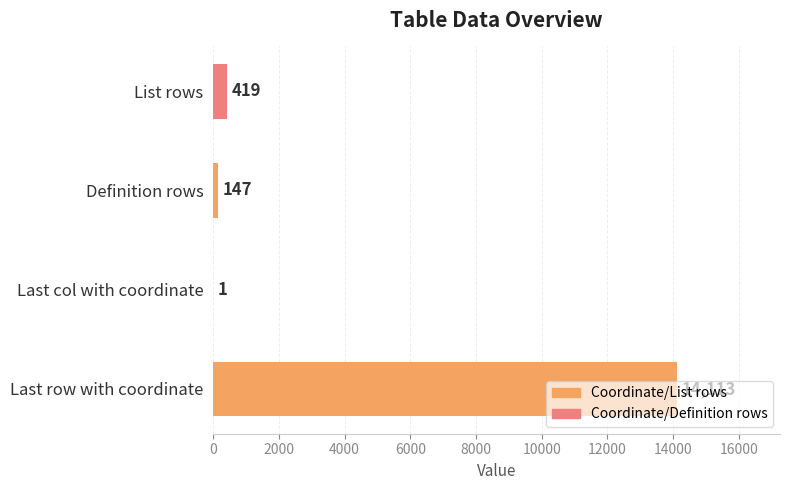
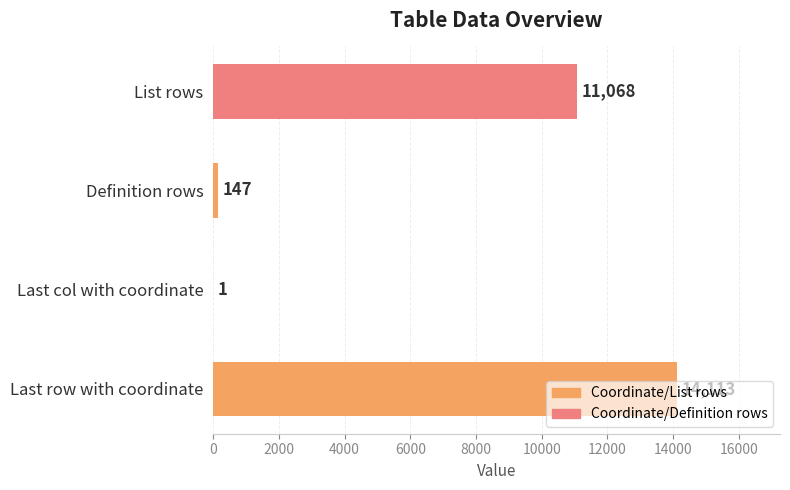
List rows: 419 -> 11,068
